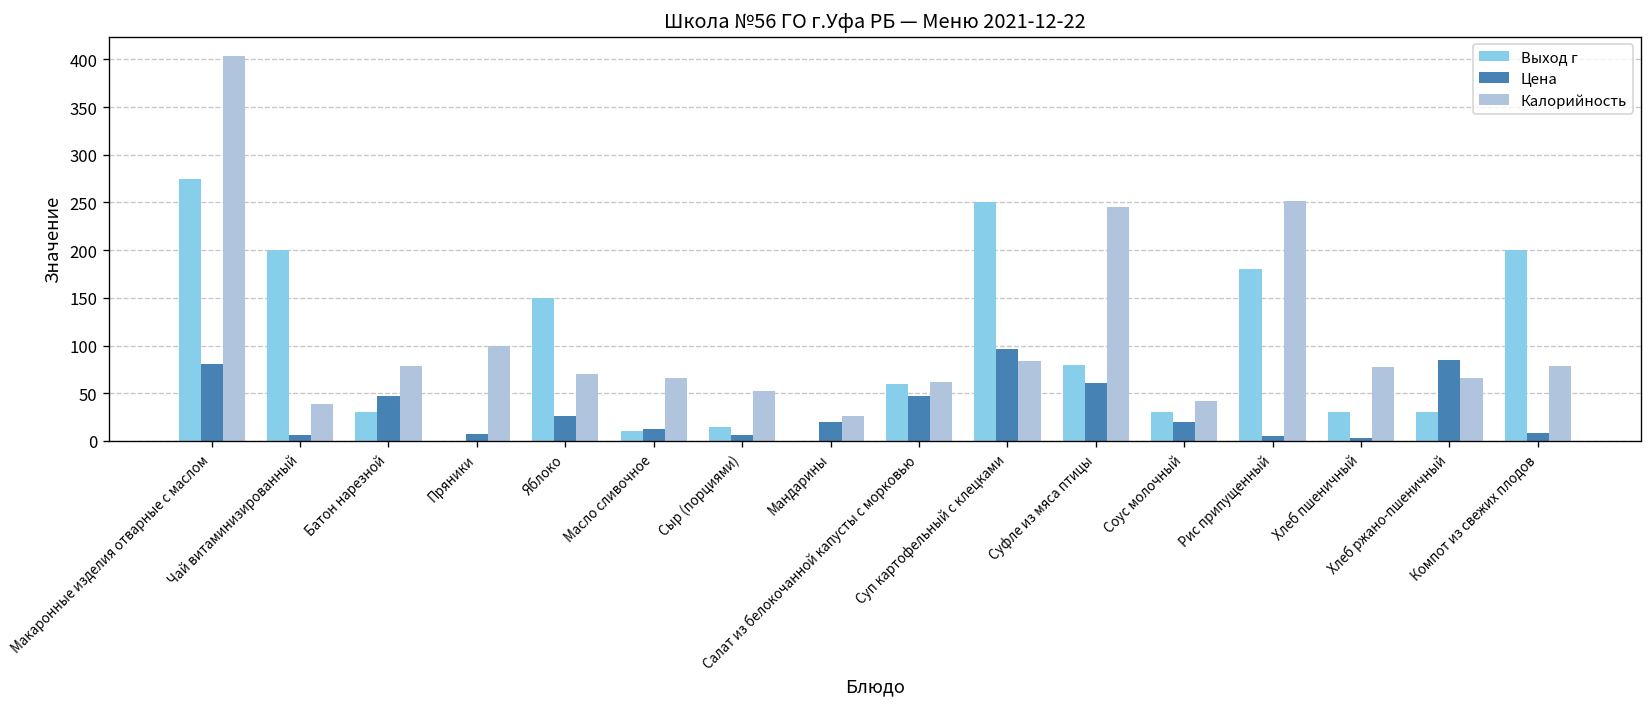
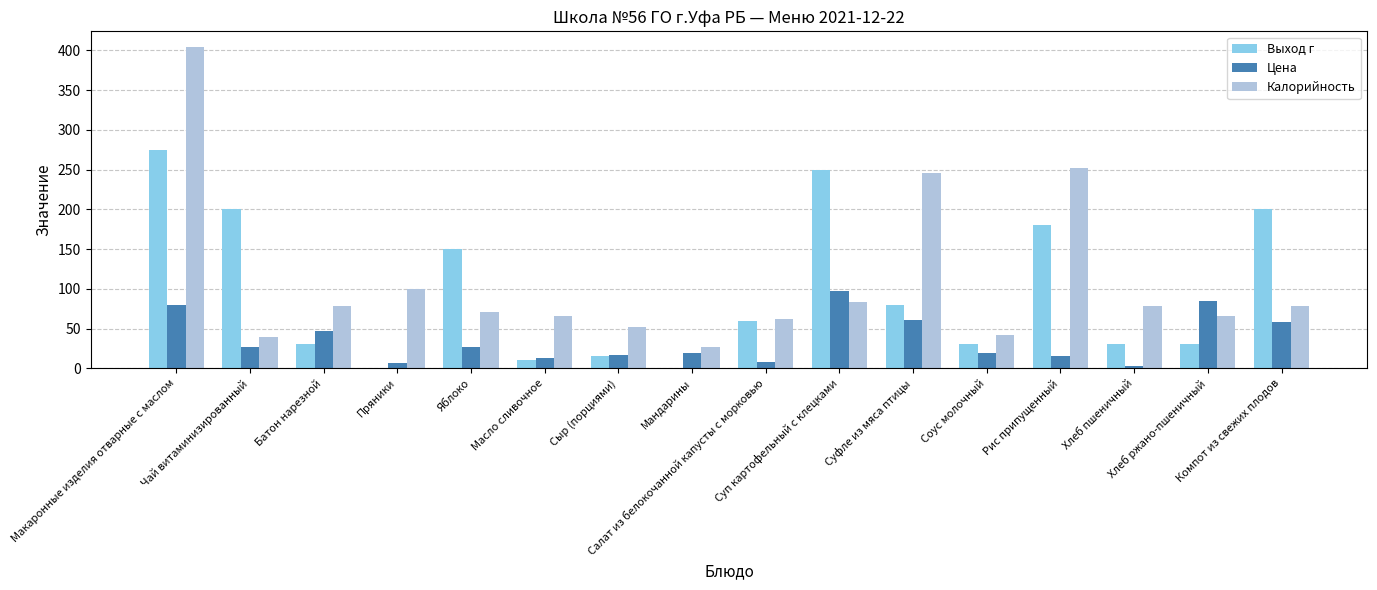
Цена, Чай витаминизированный: 10 -> 30
Цена, Сыр (порциями): 10 -> 20
Цена, Салат из белокочанной капусты с морковью: 50 -> 10
Цена, Рис припущенный: 10 -> 20
Цена, Компот из свежих плодов: 10 -> 60
